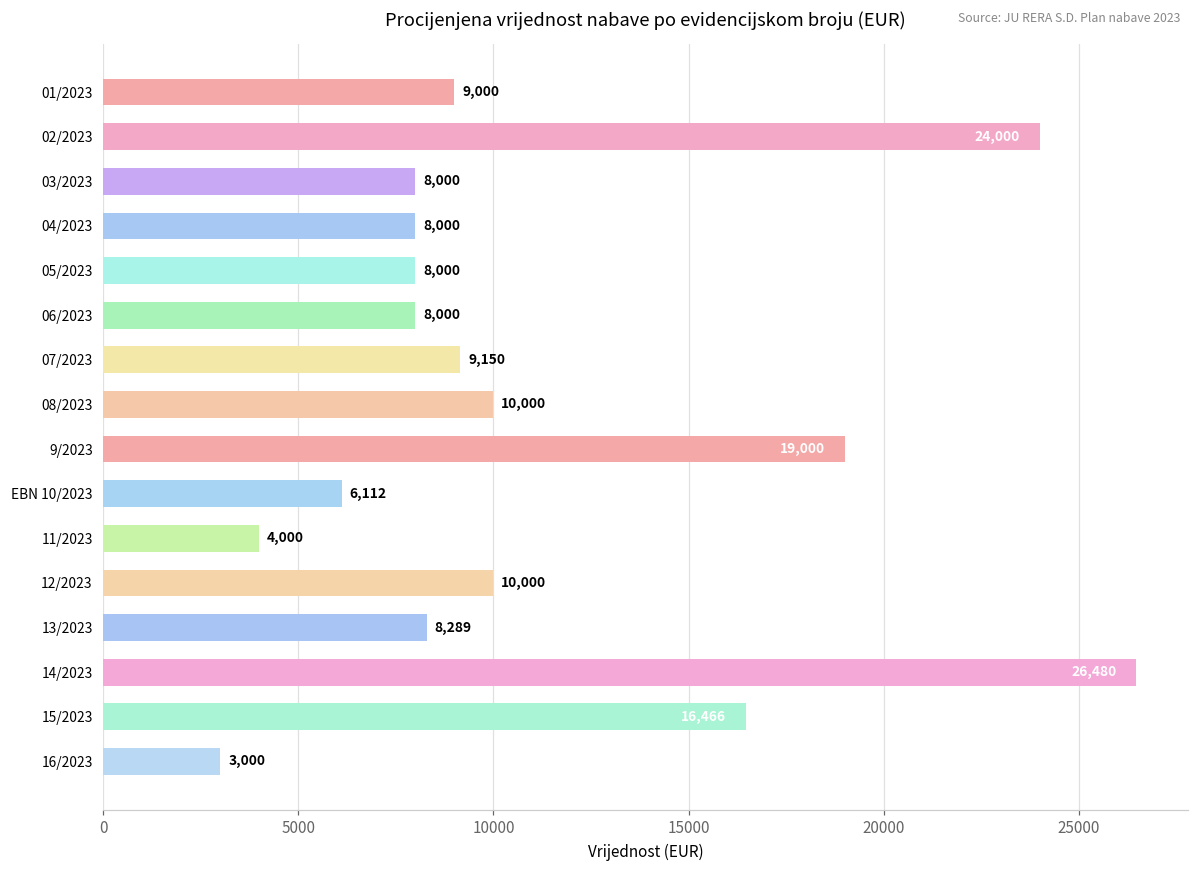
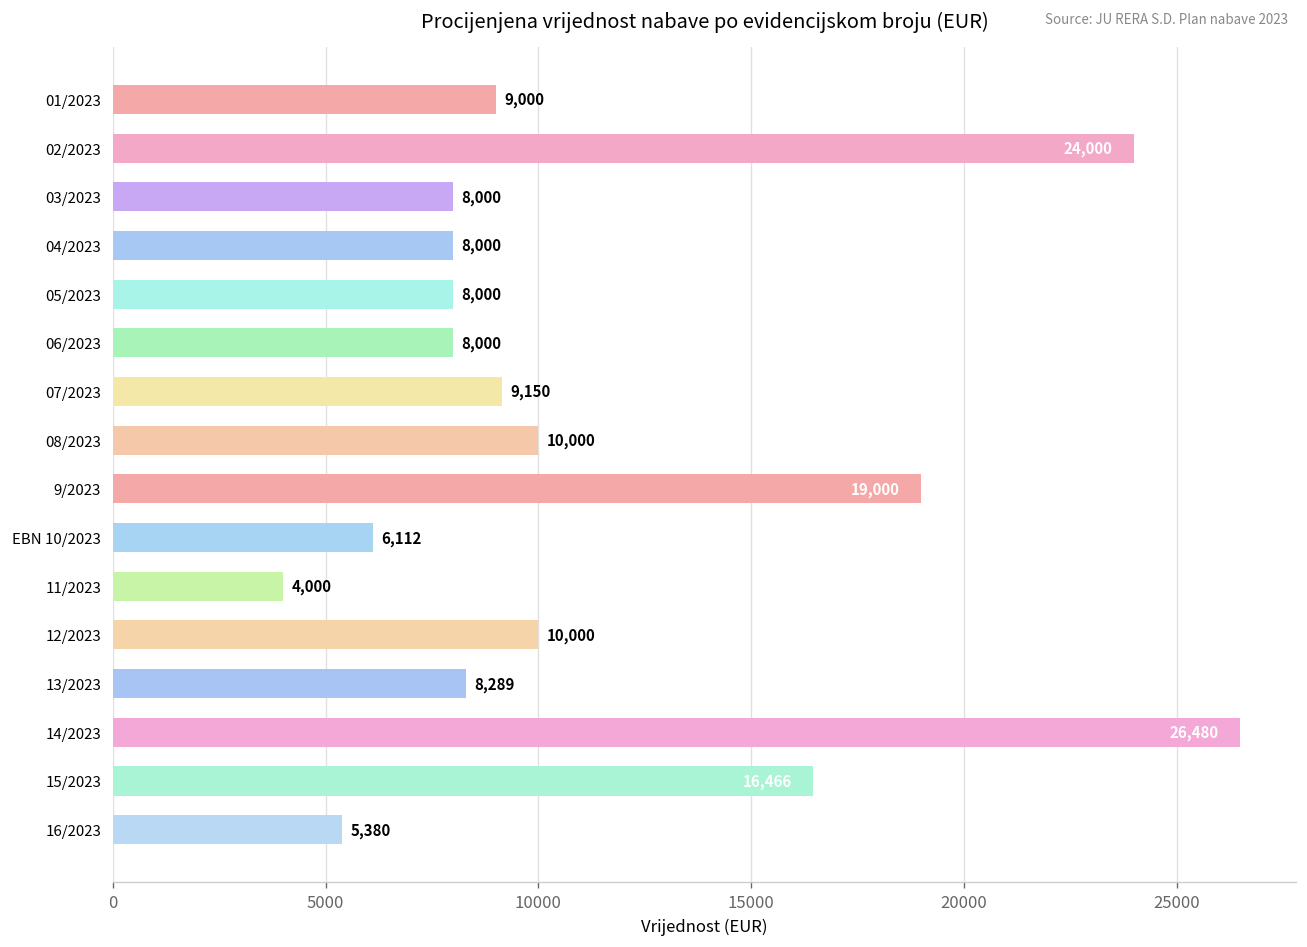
16/2023: 3,000 -> 5,380
